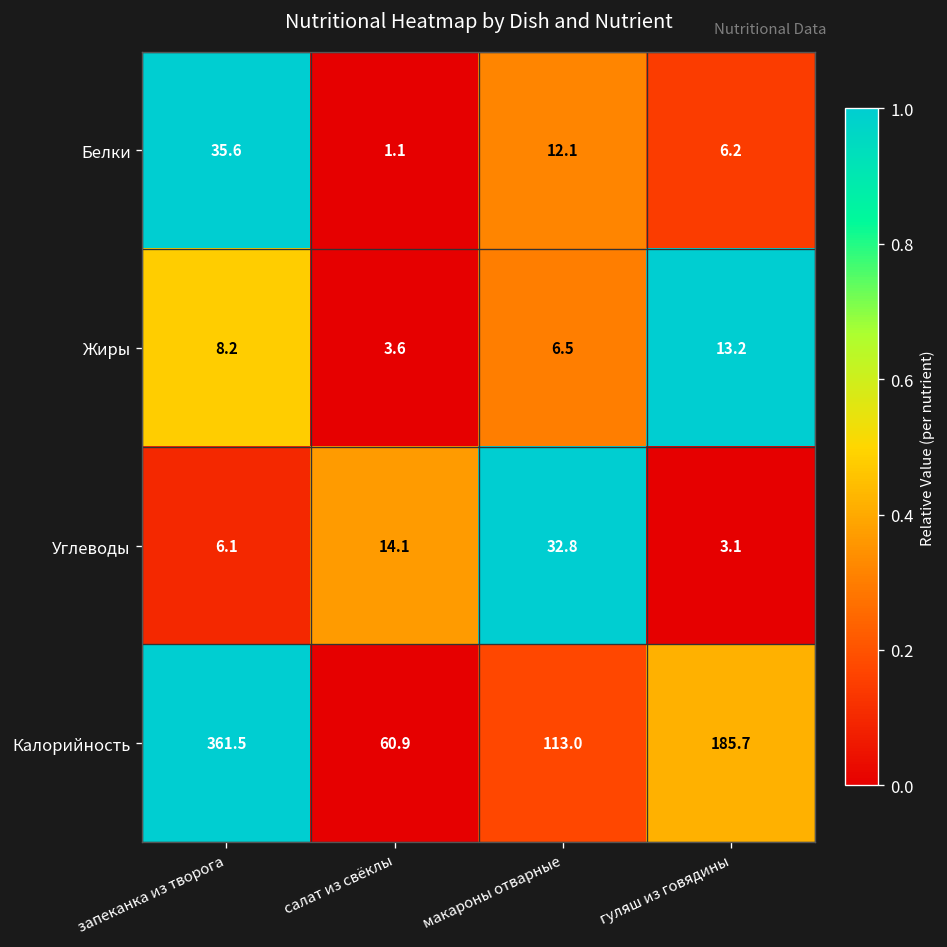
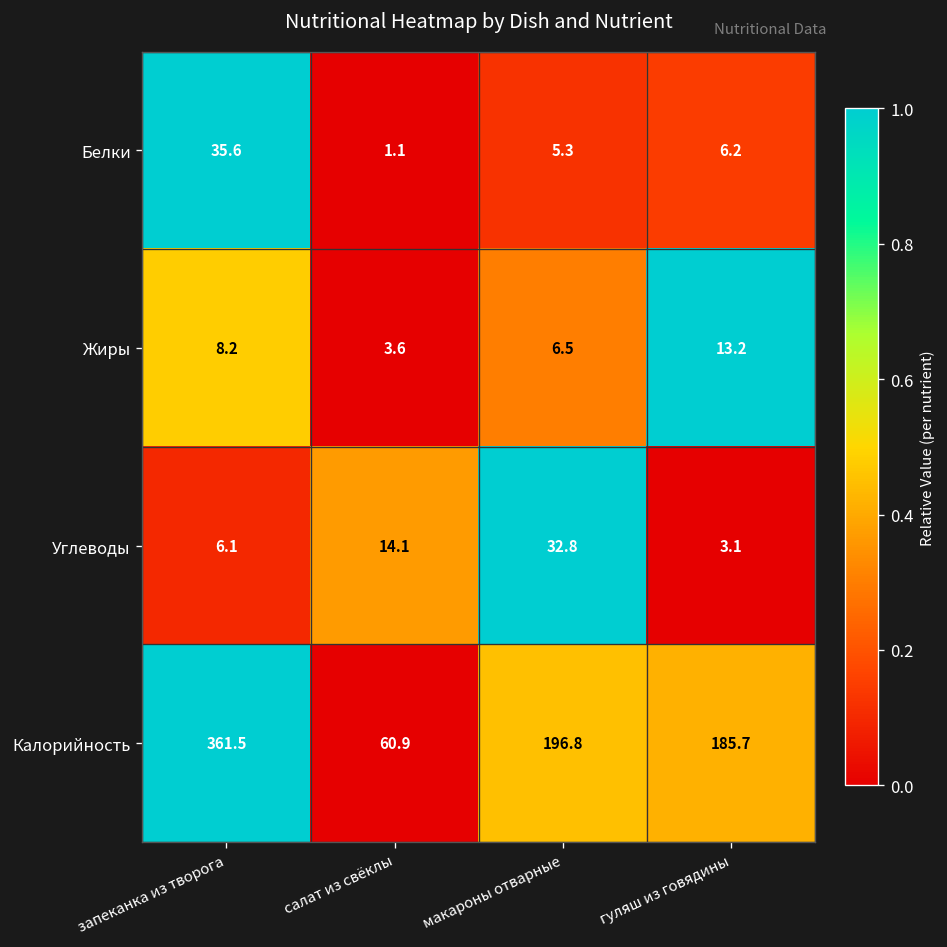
Белки, макароны отварные: 12.1 -> 5.3
Калорийность, макароны отварные: 113.0 -> 196.8
